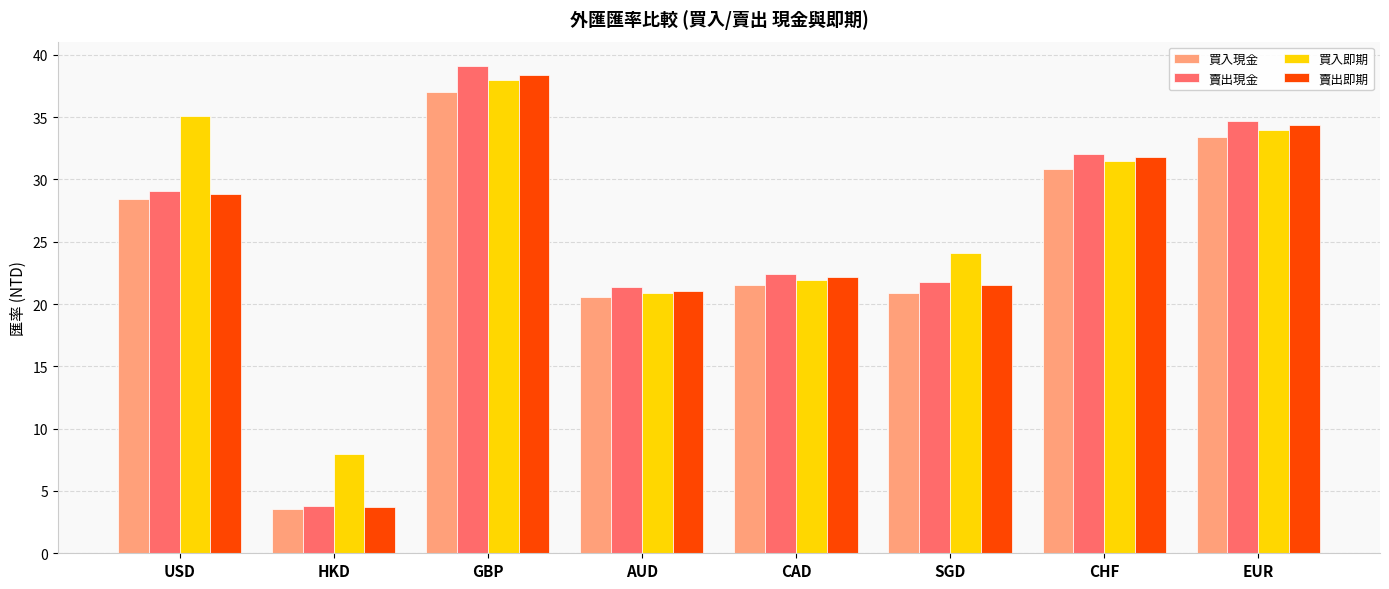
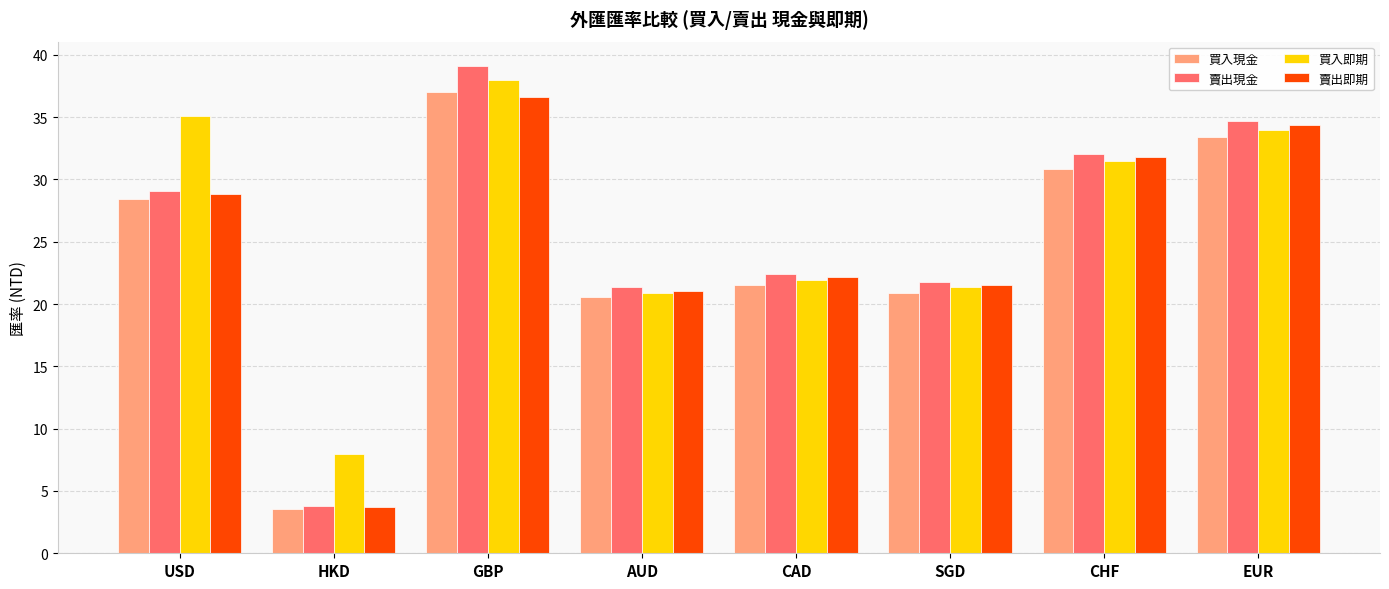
賣出即期, GBP: 38.4 -> 36.7
買入即期, SGD: 24.1 -> 21.3
